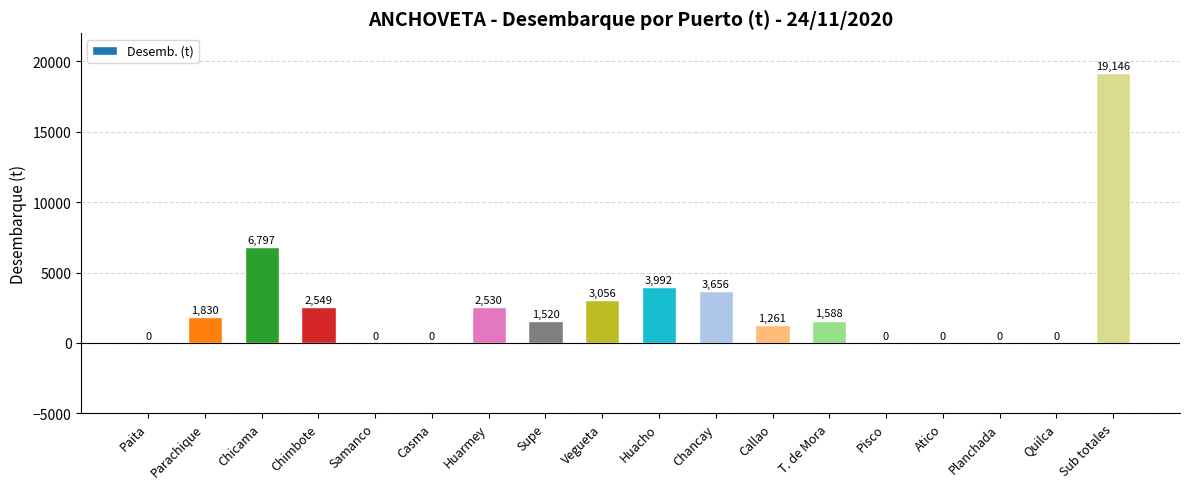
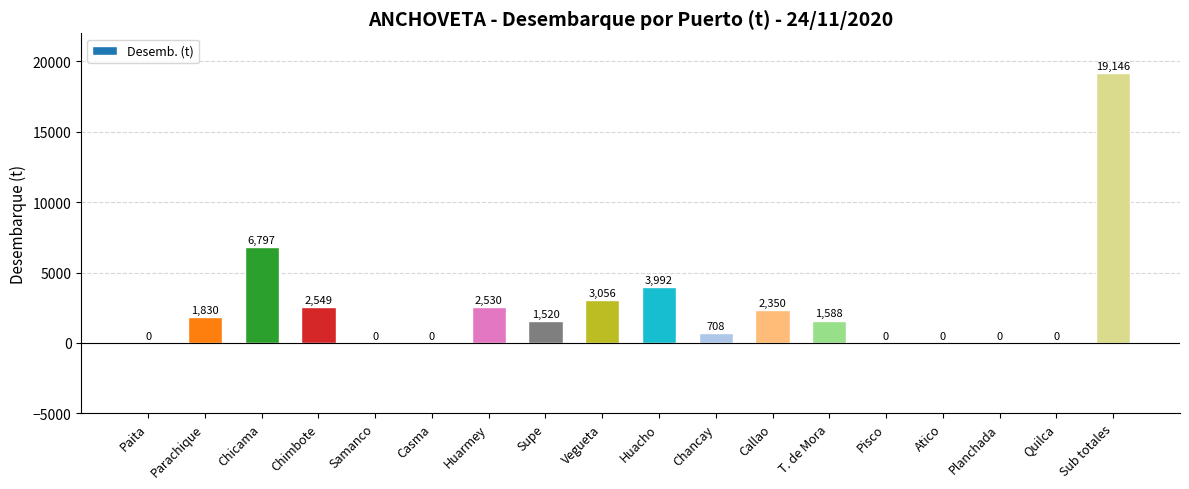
Chancay: 3,656 -> 708
Callao: 1,261 -> 2,350
